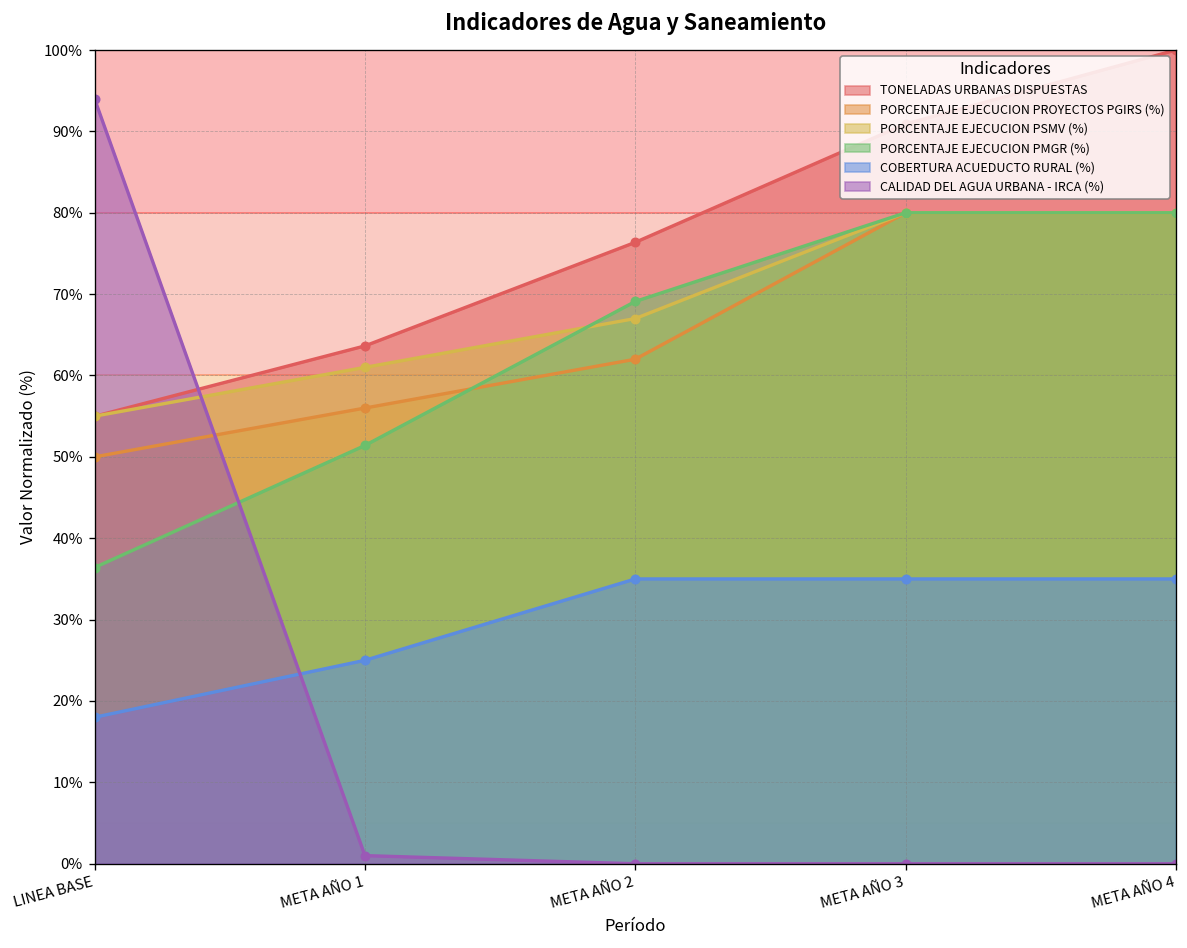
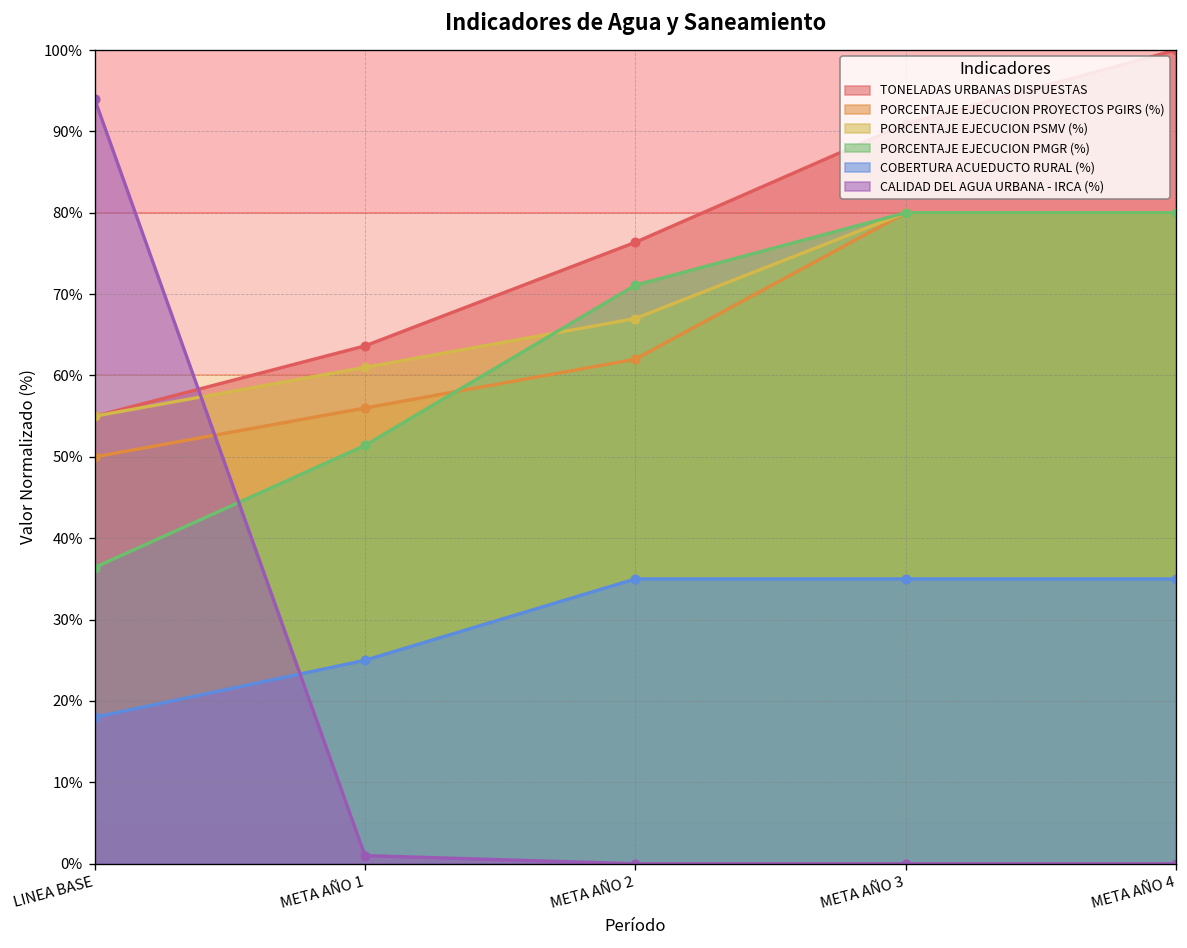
PORCENTAJE EJECUCION PMGR (%), META AÑO 2: 69% -> 71%
